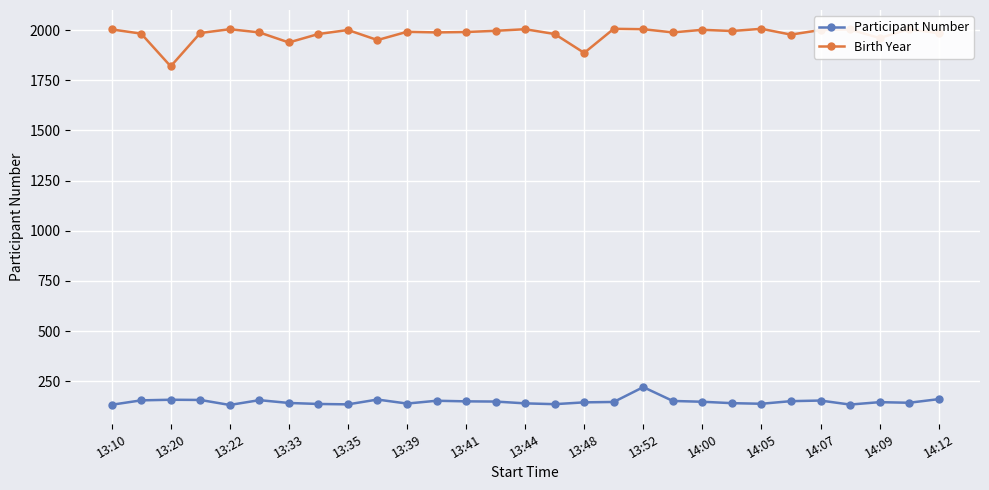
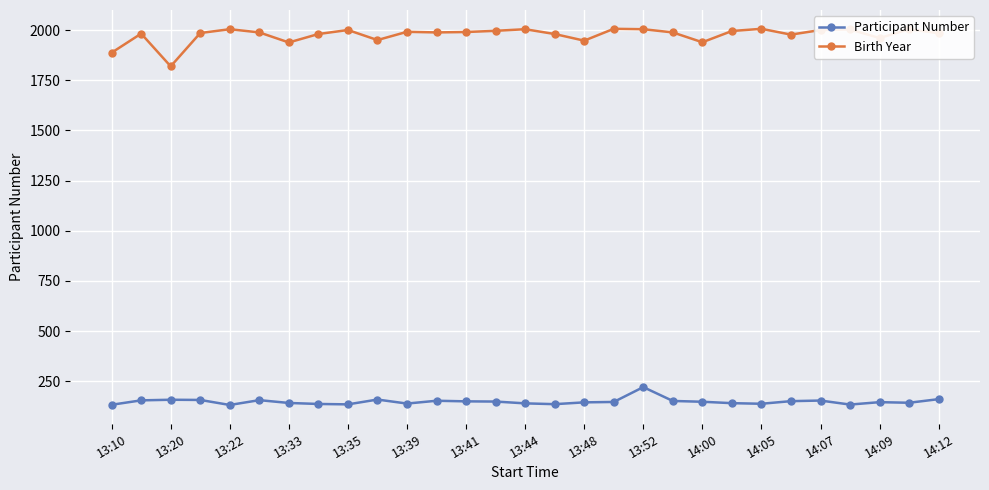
Birth Year, 13:10: 2000 -> 1890
Birth Year, 13:48: 1890 -> 1950
Birth Year, 14:00: 2000 -> 1940
